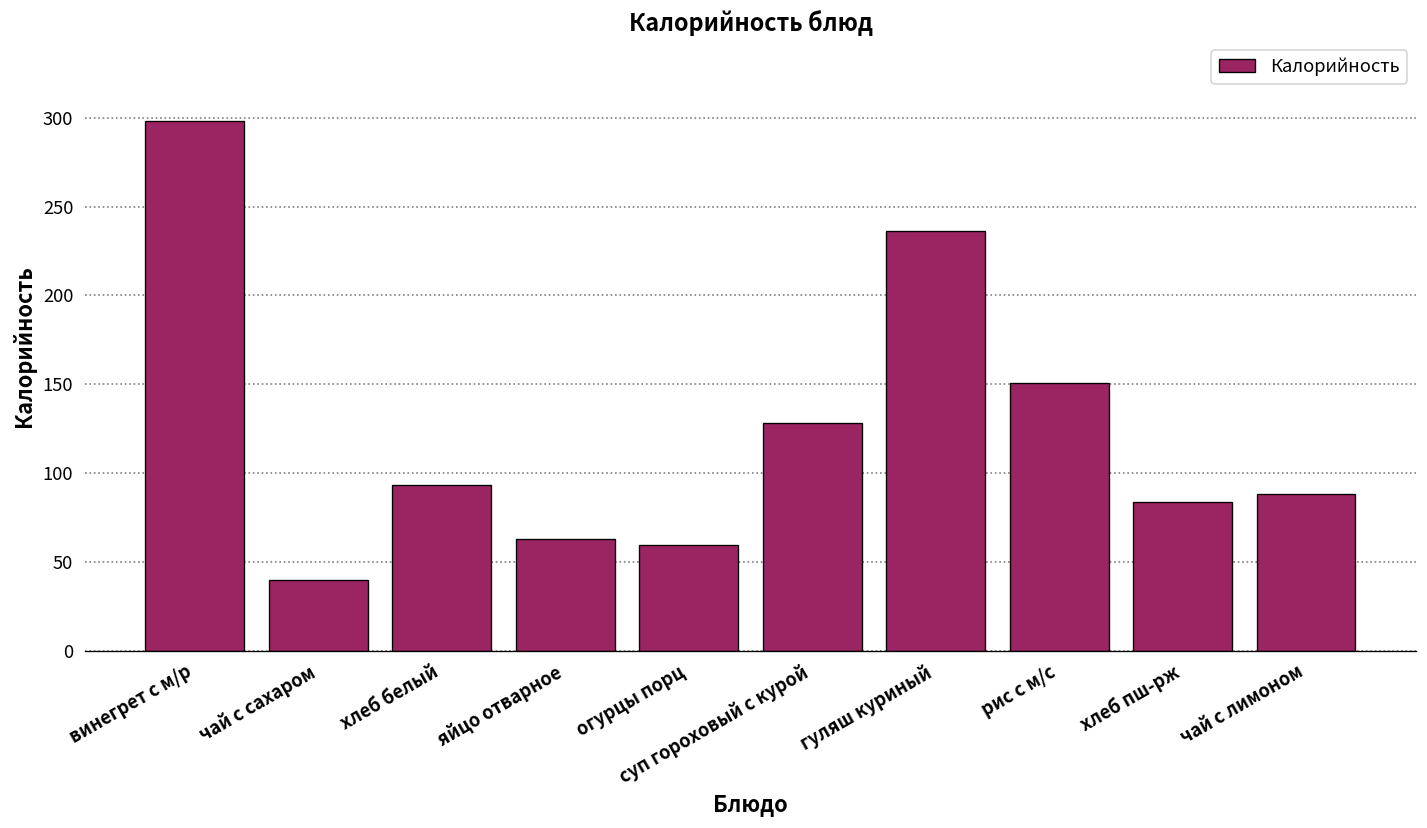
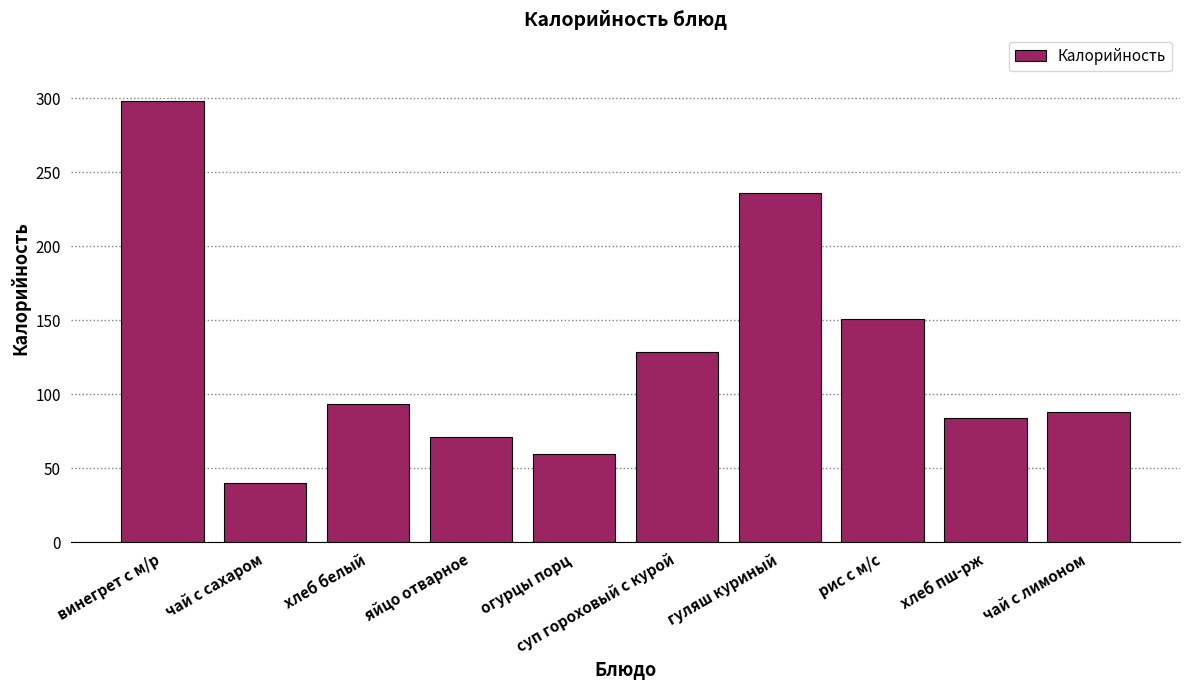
яйцо отварное: 63 -> 71
